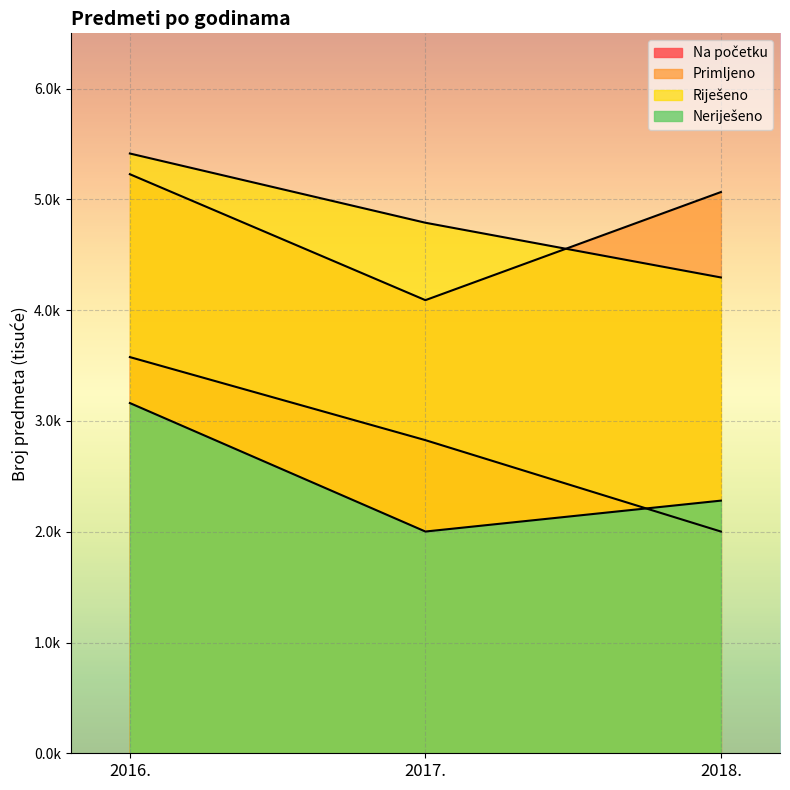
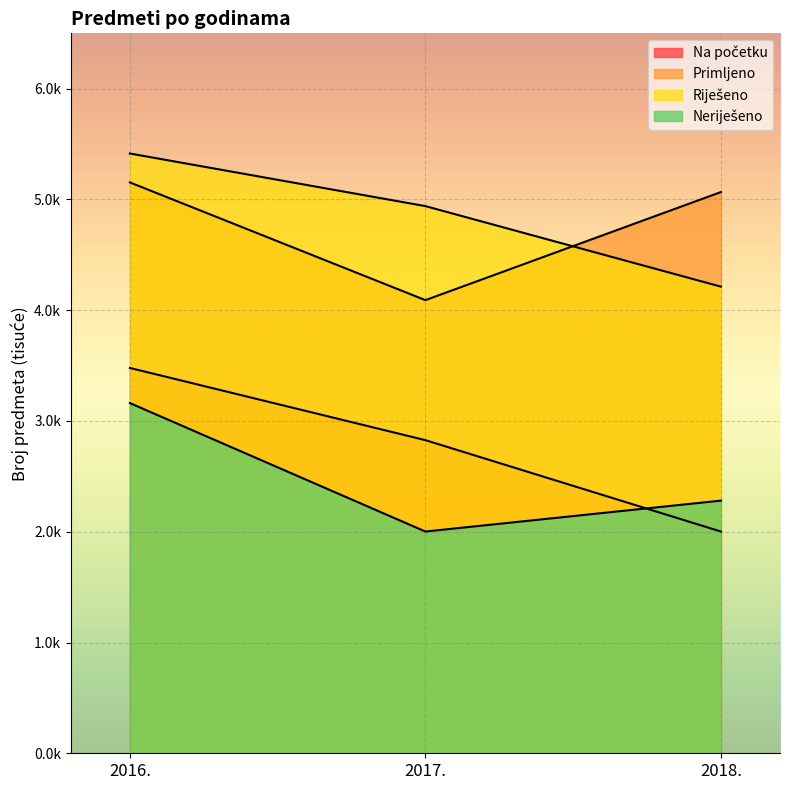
Na početku, 2016.: 3580 -> 3480
Primljeno, 2016.: 5230 -> 5150
Riješeno, 2017.: 4790 -> 4940
Riješeno, 2018.: 4300 -> 4210
